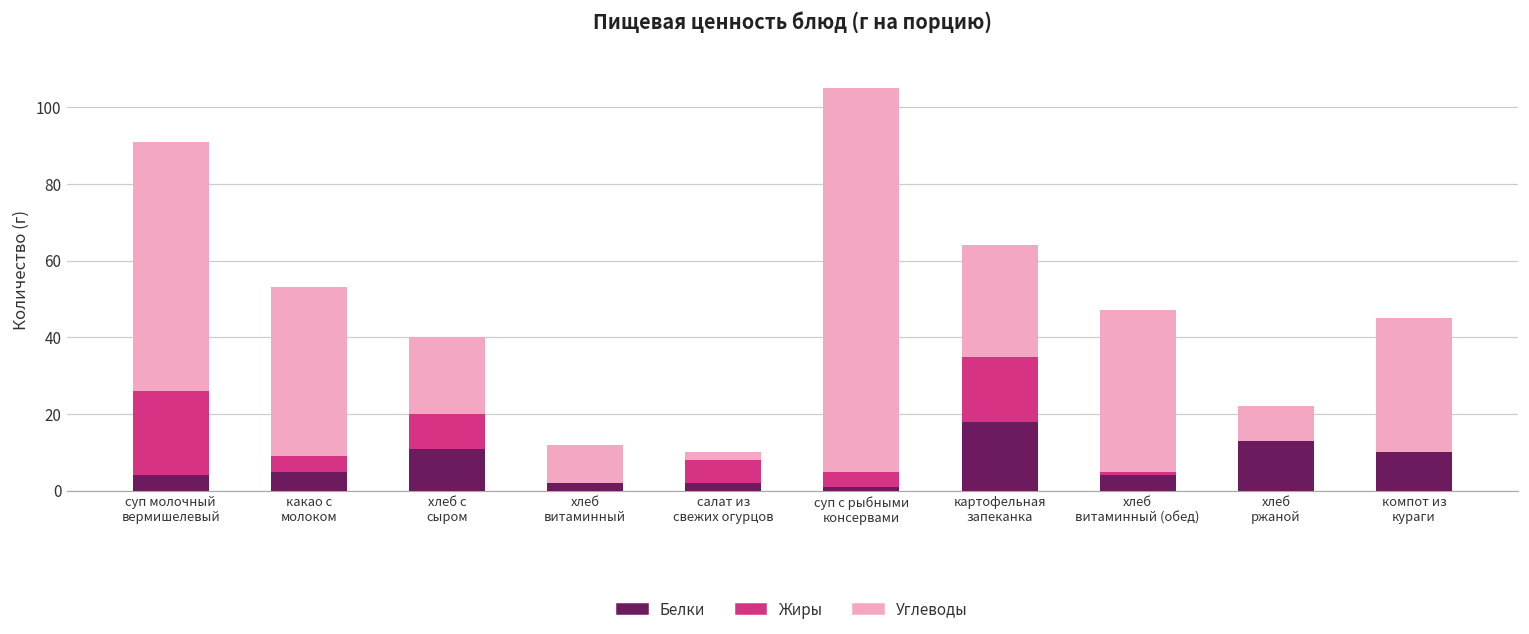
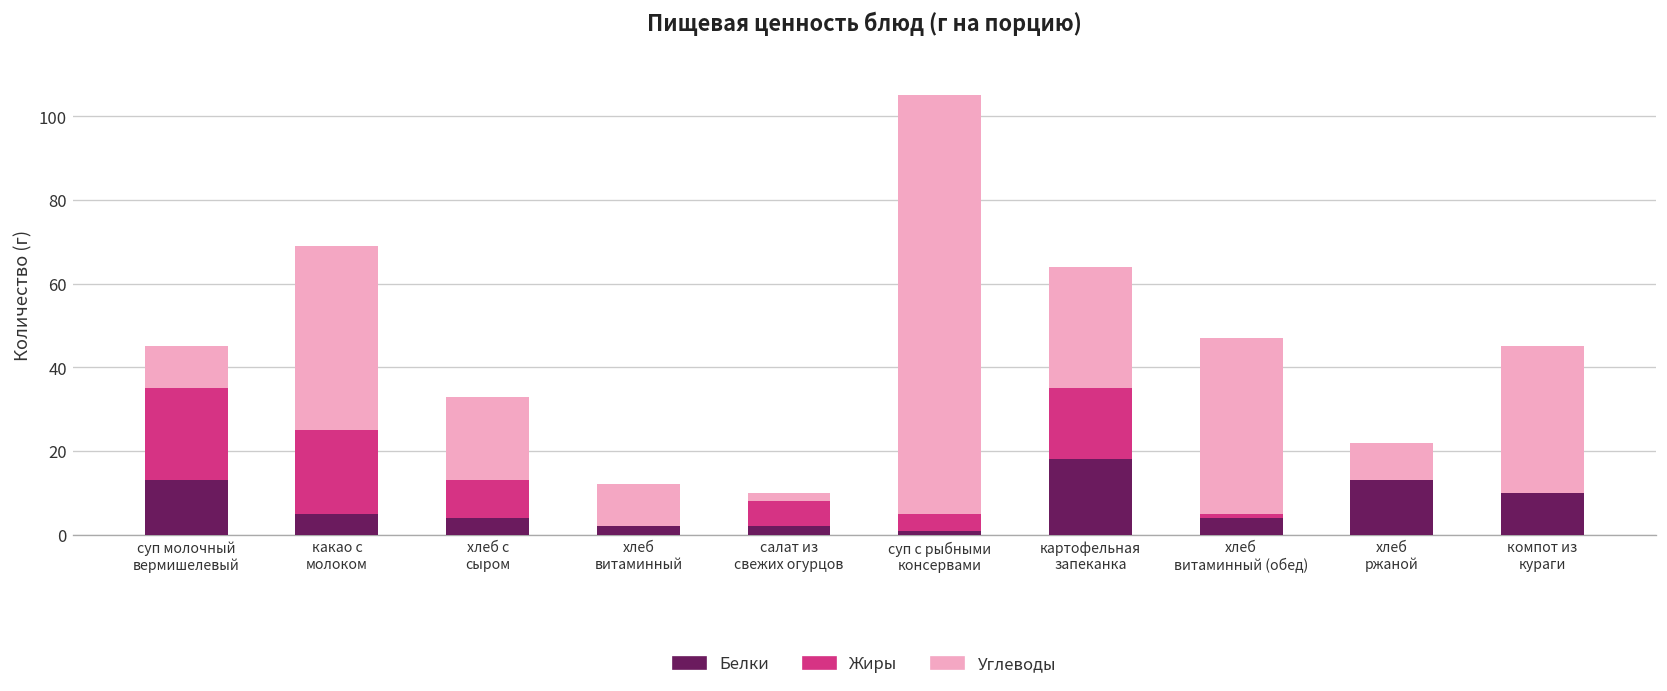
Белки, суп молочный вермишелевый: 4 -> 13
Углеводы, суп молочный вермишелевый: 65 -> 10
Жиры, какао с молоком: 4 -> 20
Белки, хлеб с сыром: 11 -> 4
